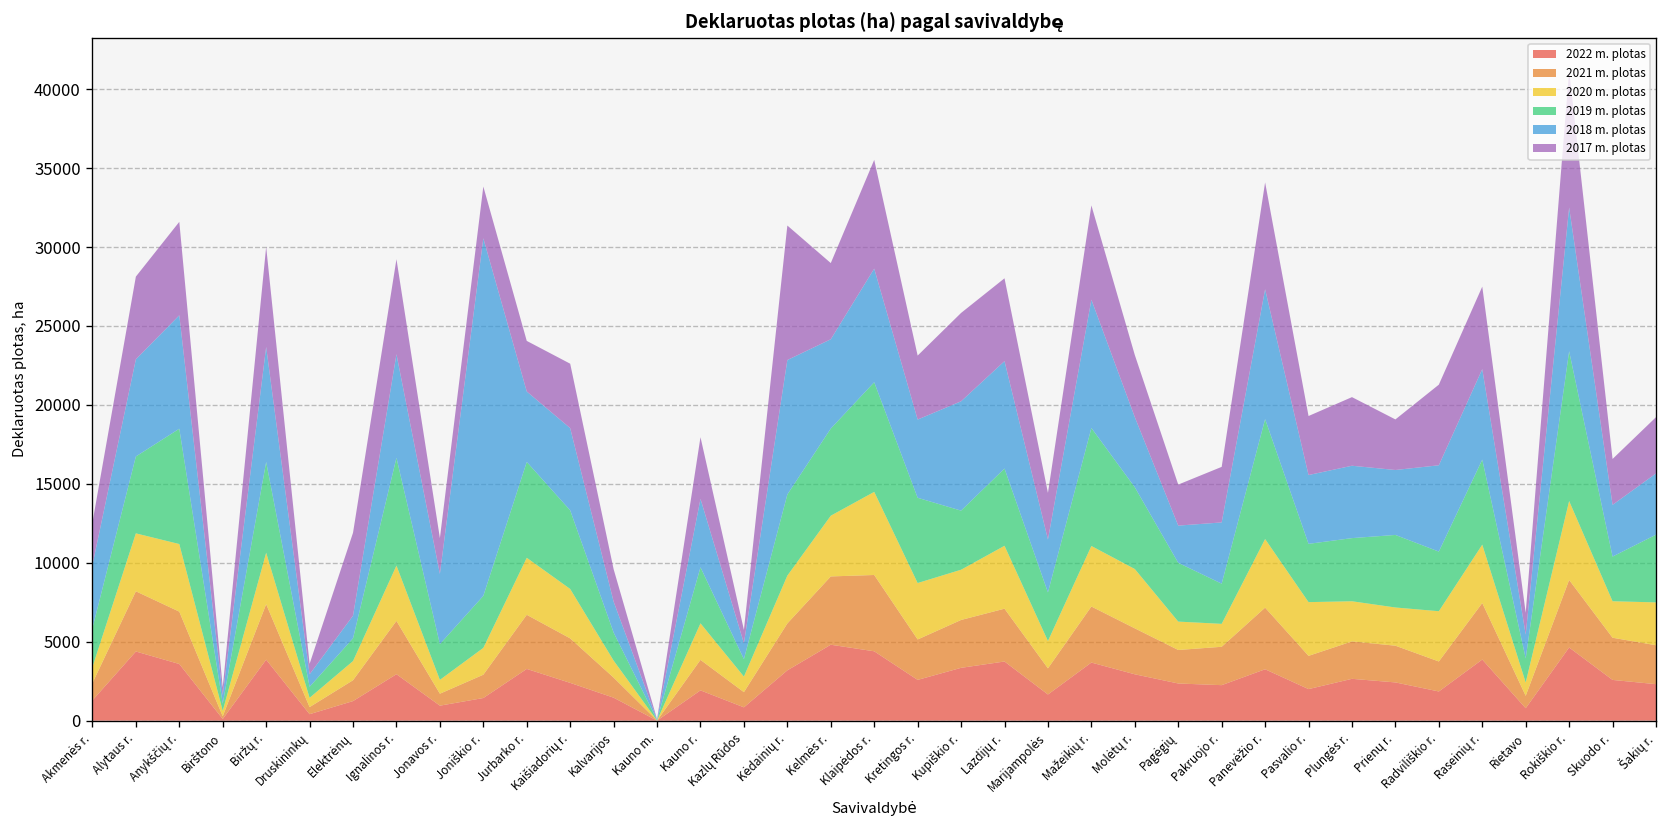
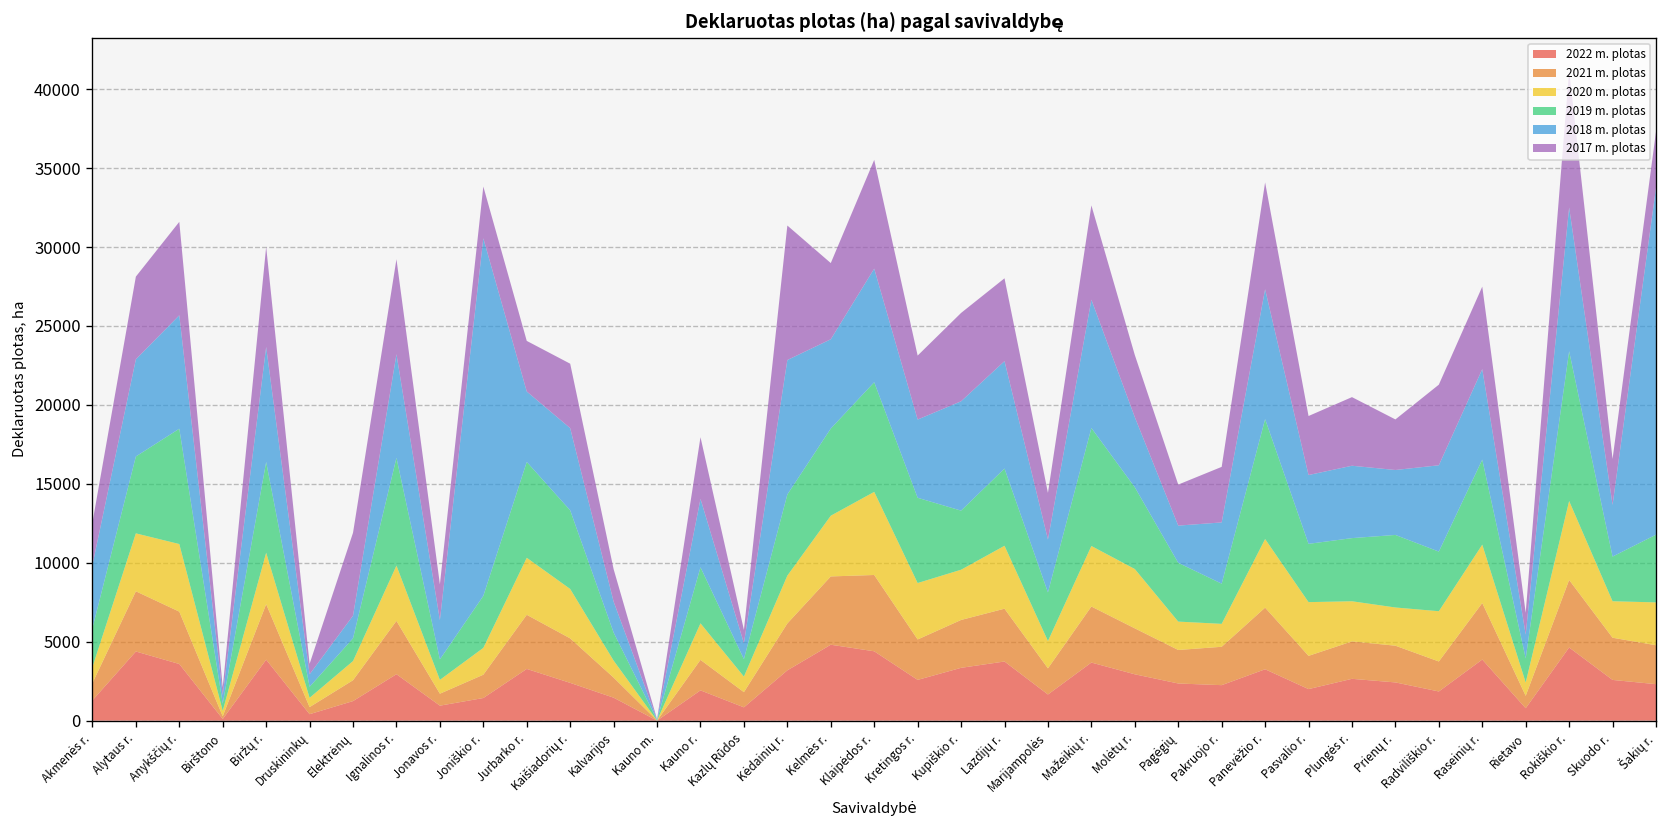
2019 m. plotas, Jonavos r.: 2300 -> 1300
2018 m. plotas, Jonavos r.: 4400 -> 2500
2018 m. plotas, Šakių r.: 3900 -> 22000
